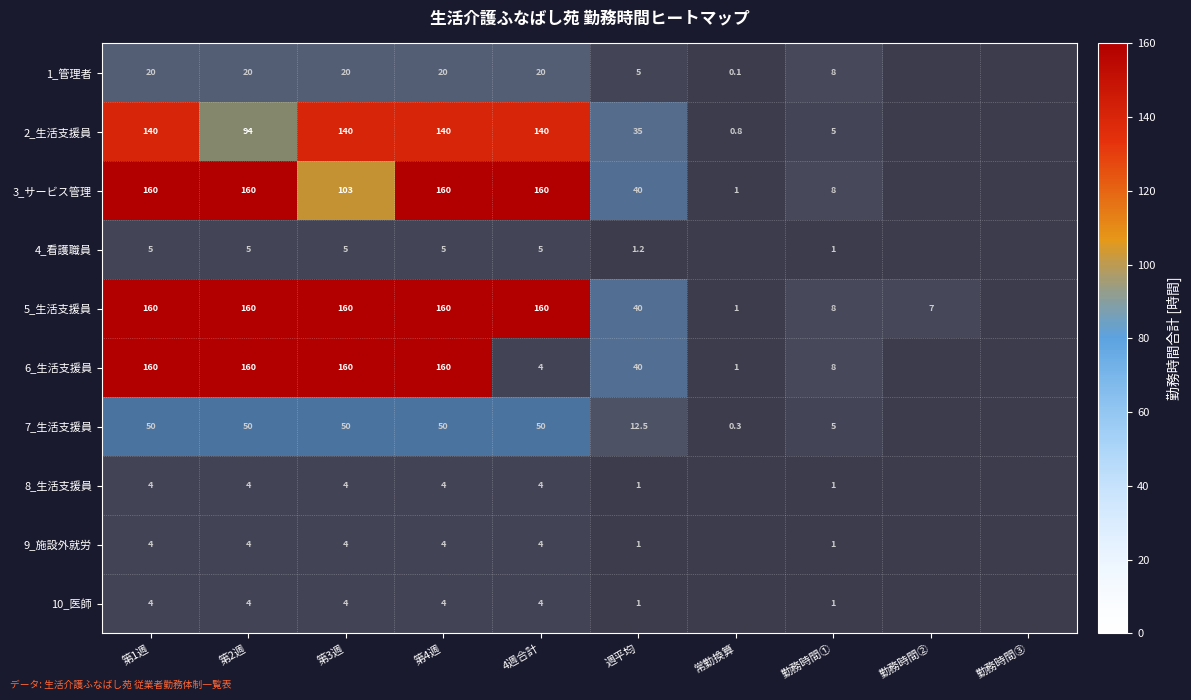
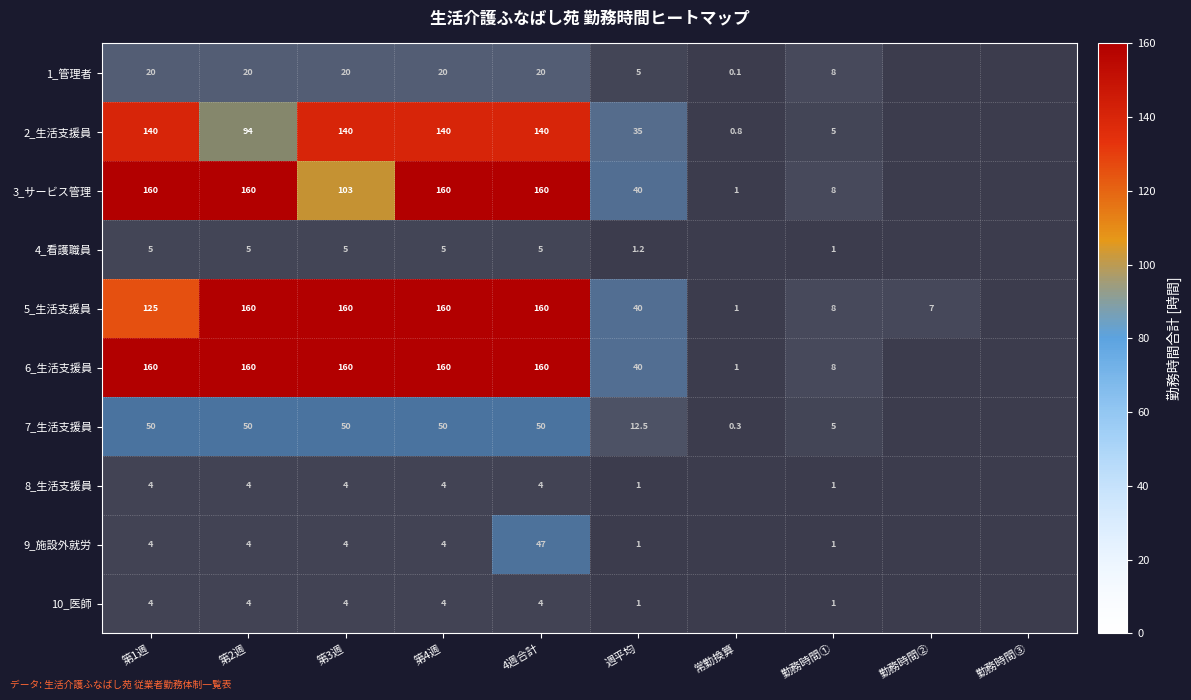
5_生活支援員, 第1週: 160 -> 125
6_生活支援員, 4週合計: 4 -> 160
9_施設外就労, 4週合計: 4 -> 47
